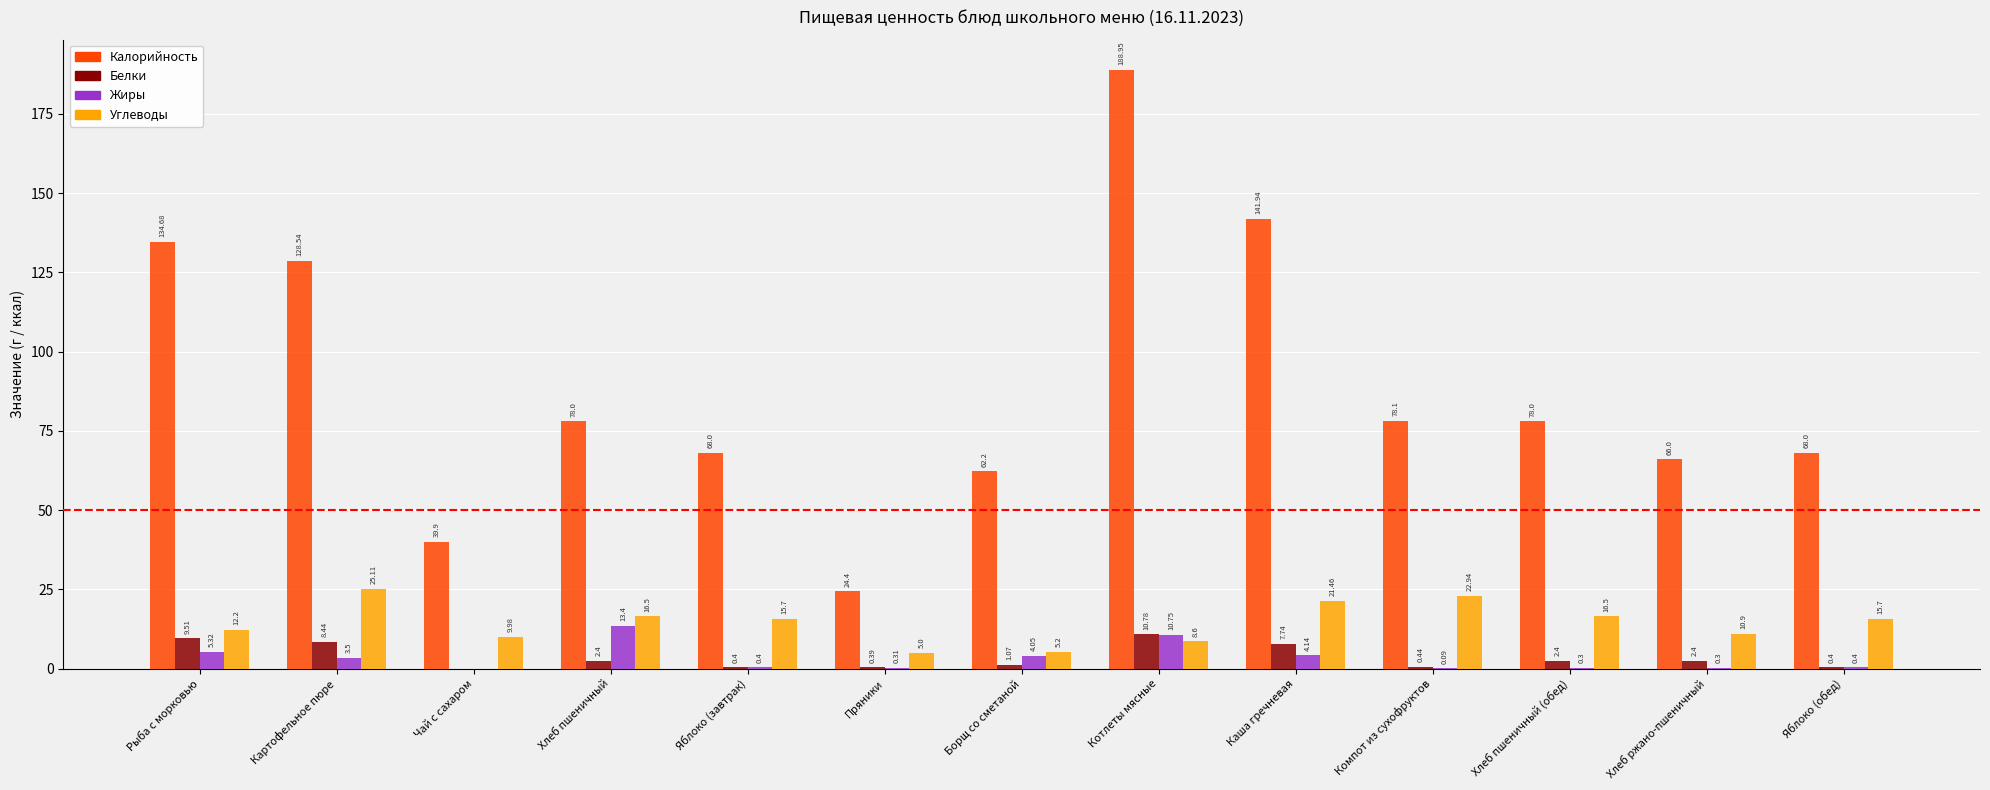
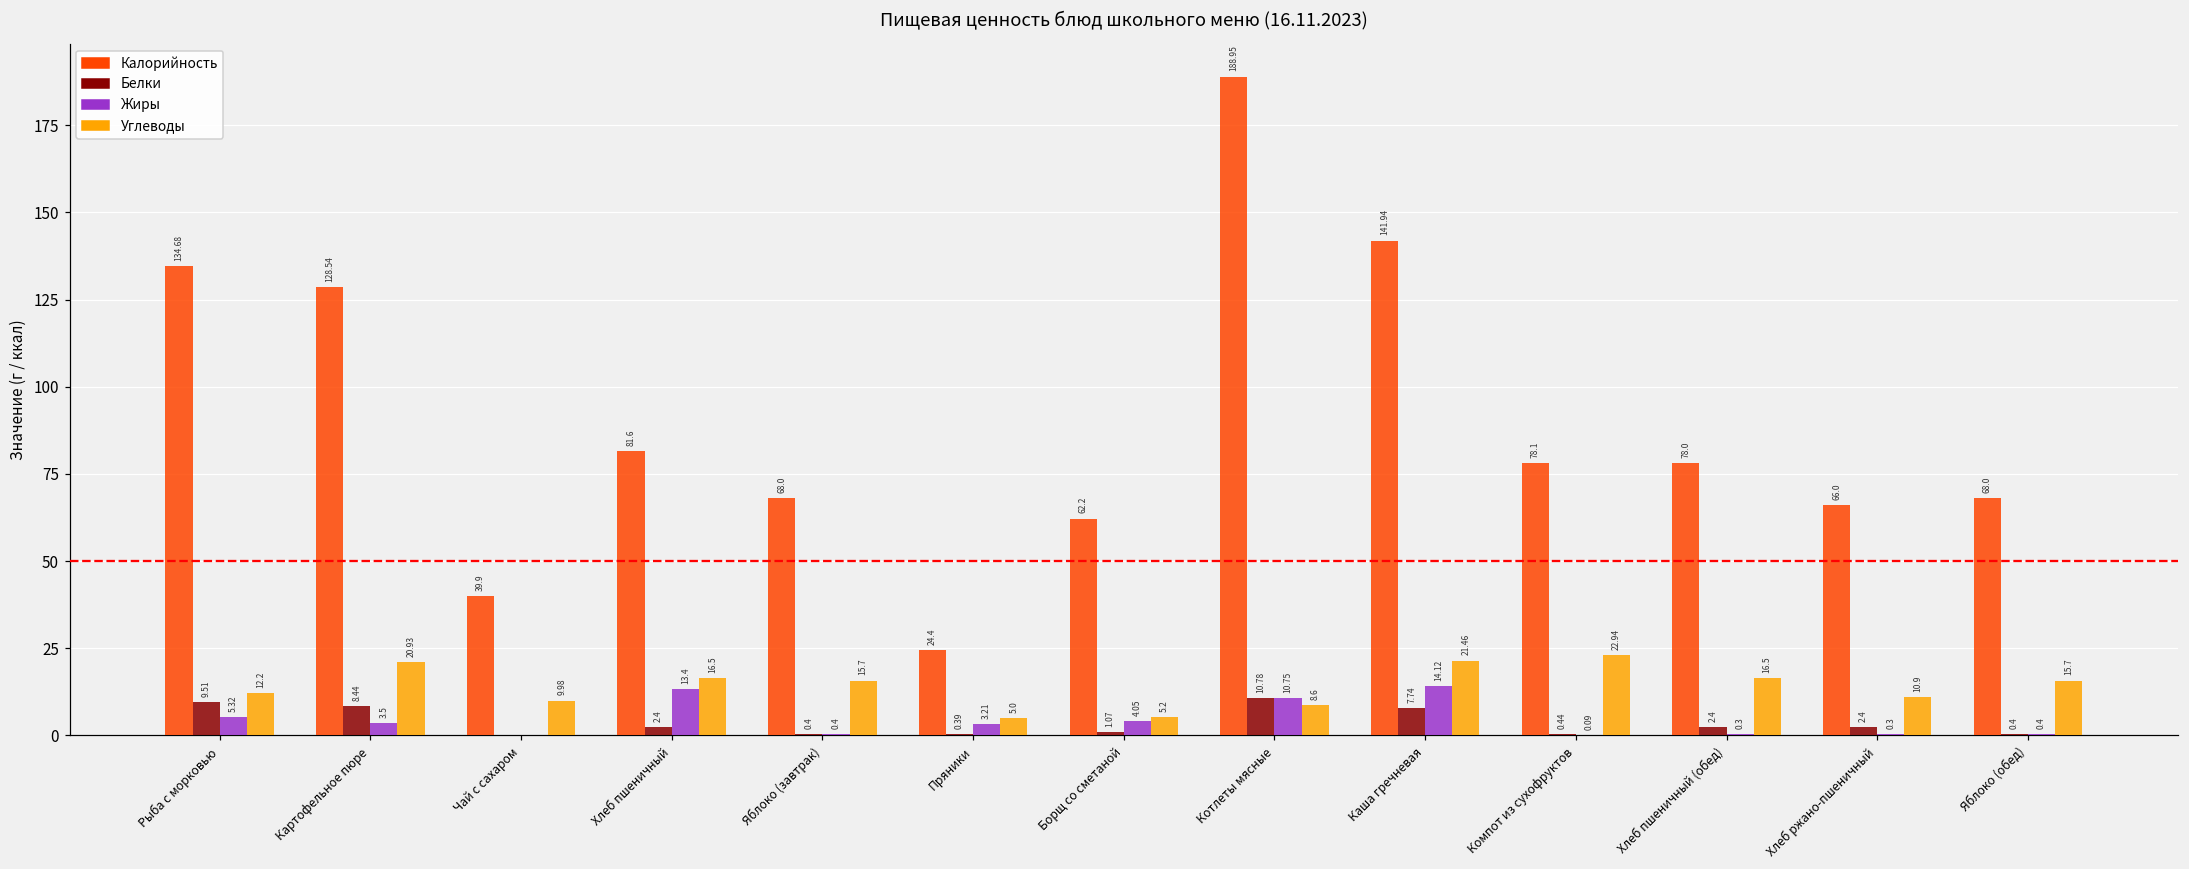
Углеводы, Картофельное пюре: 25.11 -> 20.93
Калорийность, Хлеб пшеничный: 78.0 -> 81.6
Жиры, Пряники: 0.31 -> 3.21
Жиры, Каша гречневая: 4.14 -> 14.12
